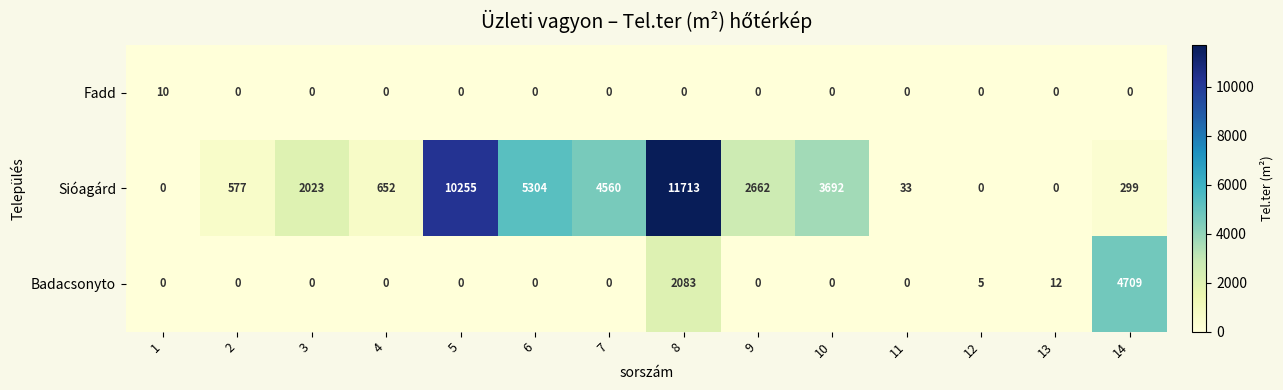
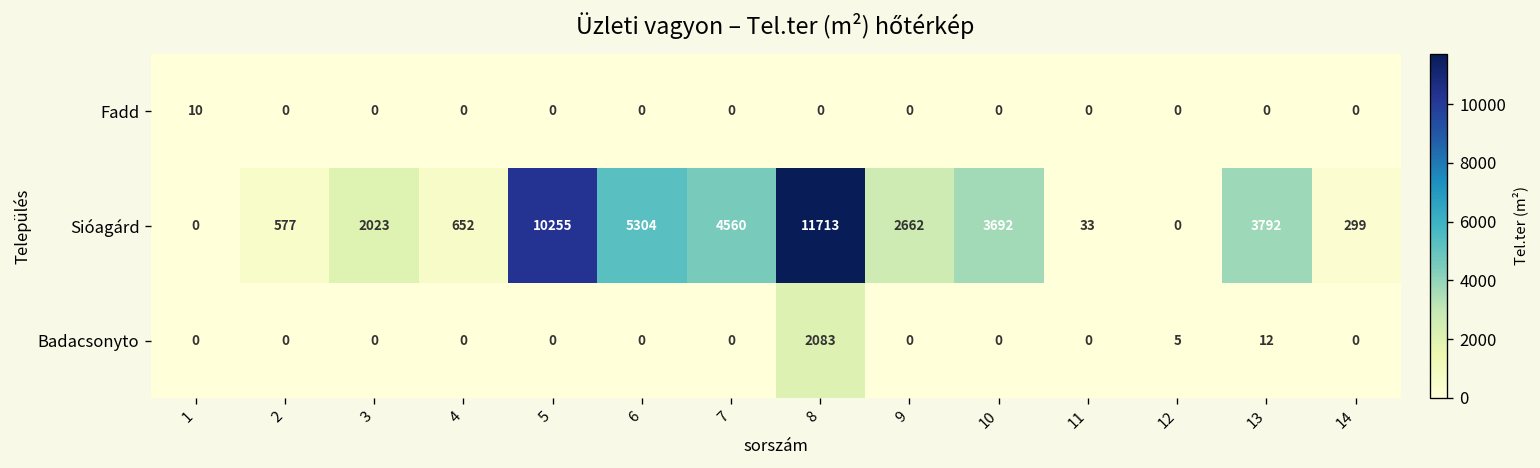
Sióagárd, 13: 0 -> 3792
Badacsonyto, 14: 4709 -> 0
